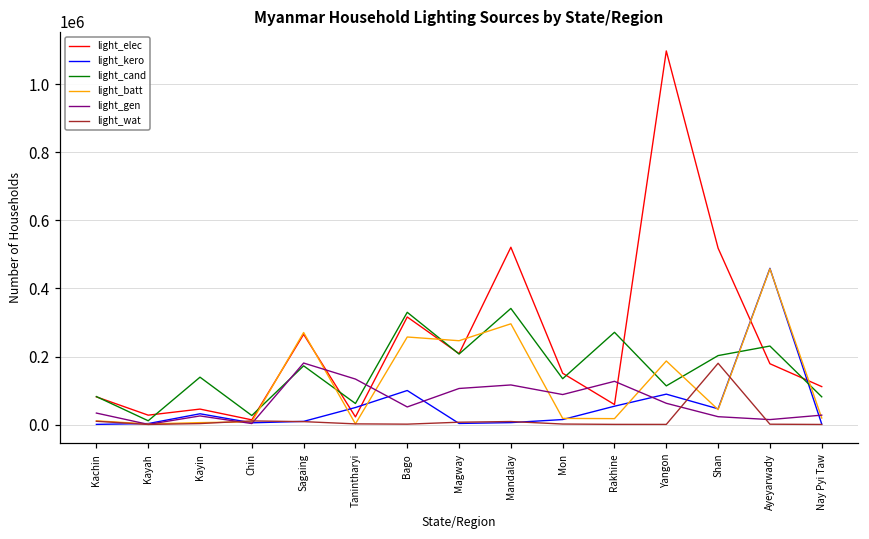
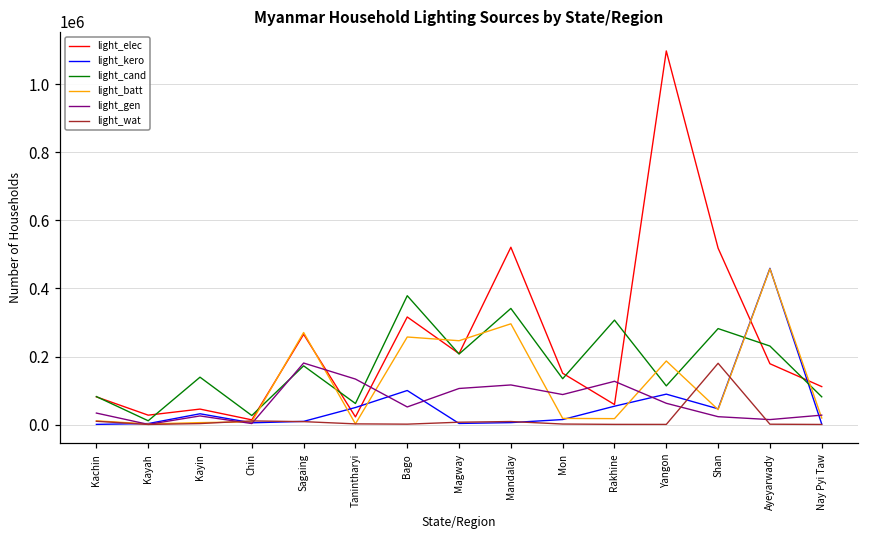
light_cand, Bago: 330000 -> 380000
light_cand, Rakhine: 270000 -> 310000
light_cand, Shan: 200000 -> 280000
